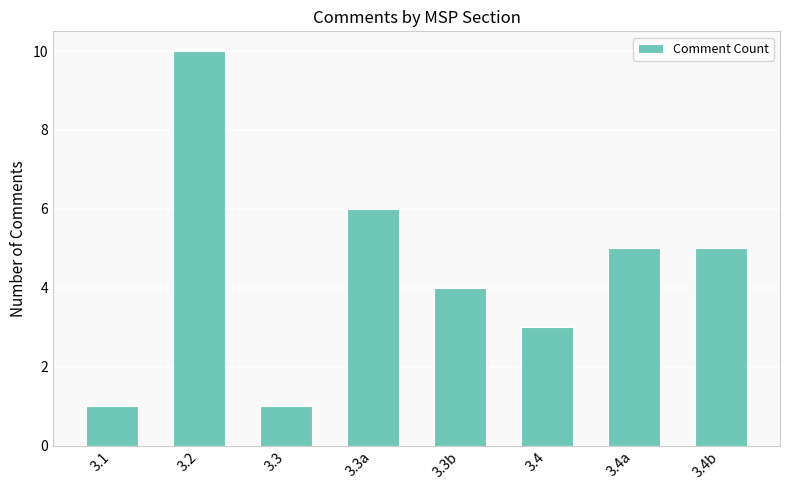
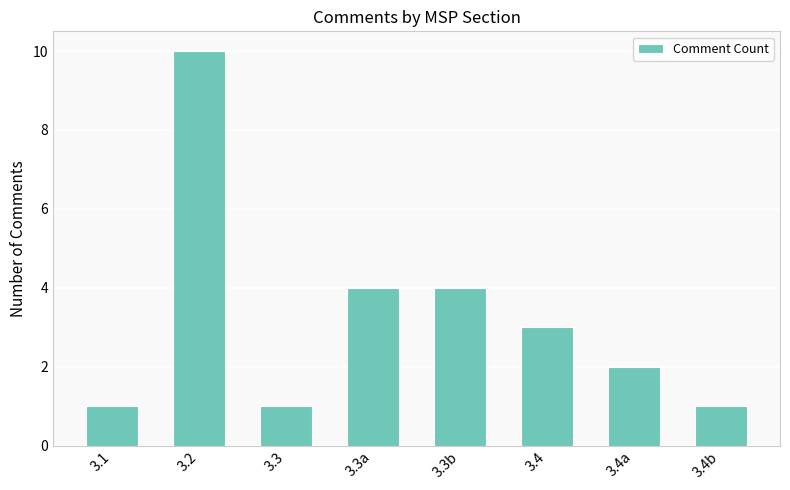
3.3a: 6 -> 4
3.4a: 5 -> 2
3.4b: 5 -> 1
